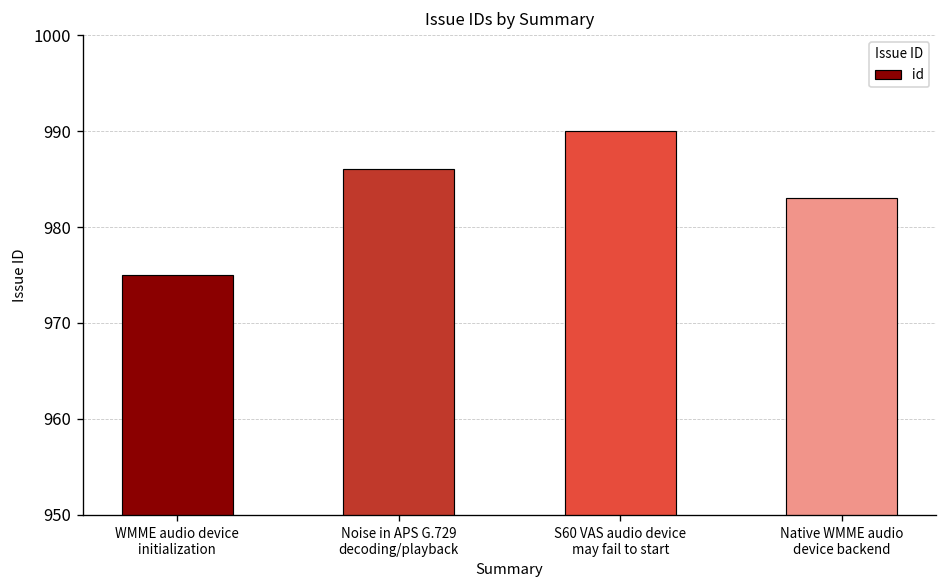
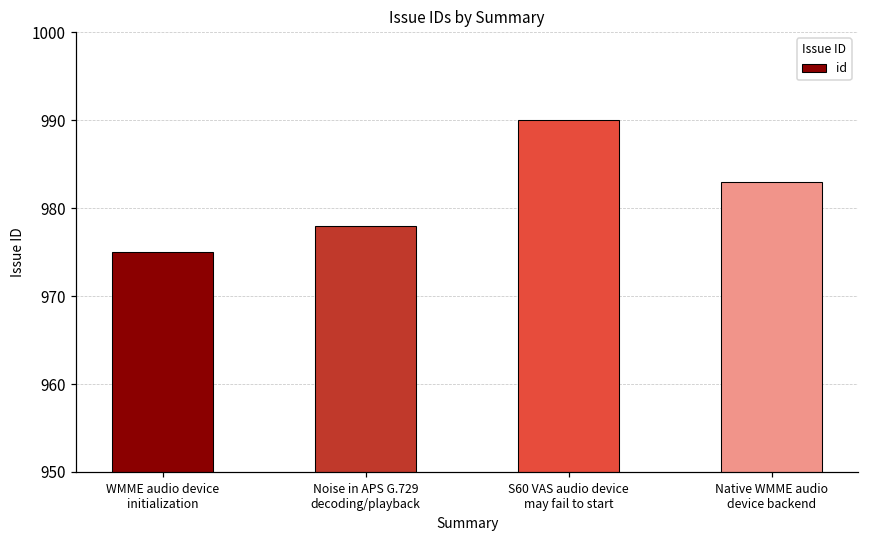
Noise in APS G.729 decoding/playback: 986 -> 978
